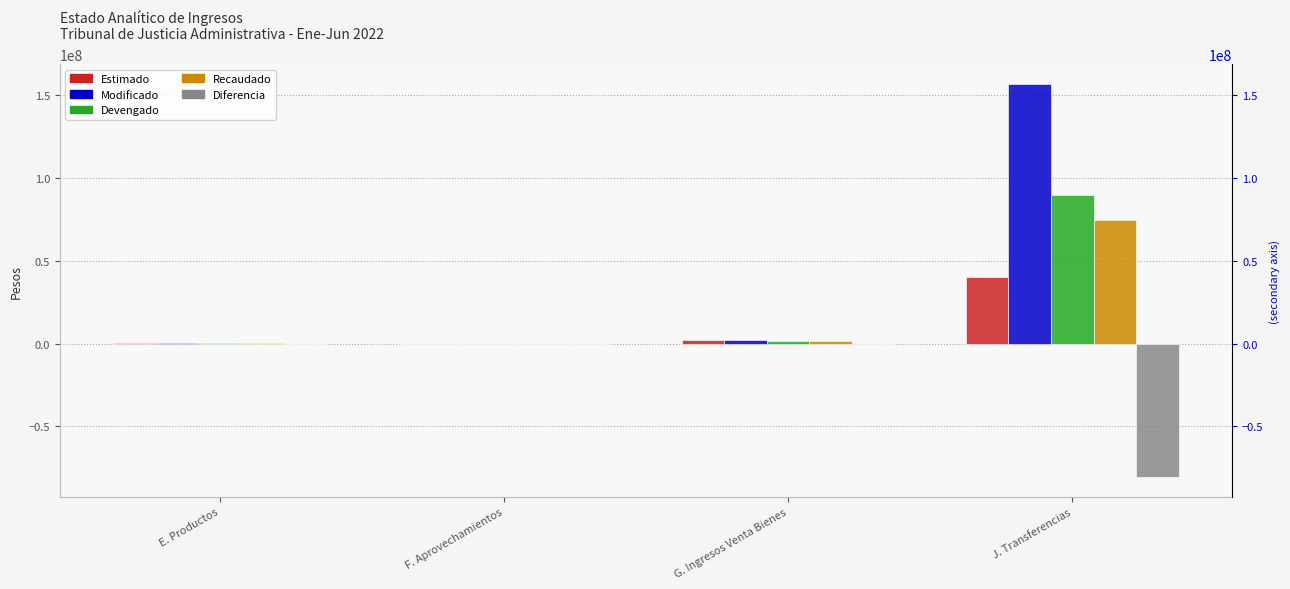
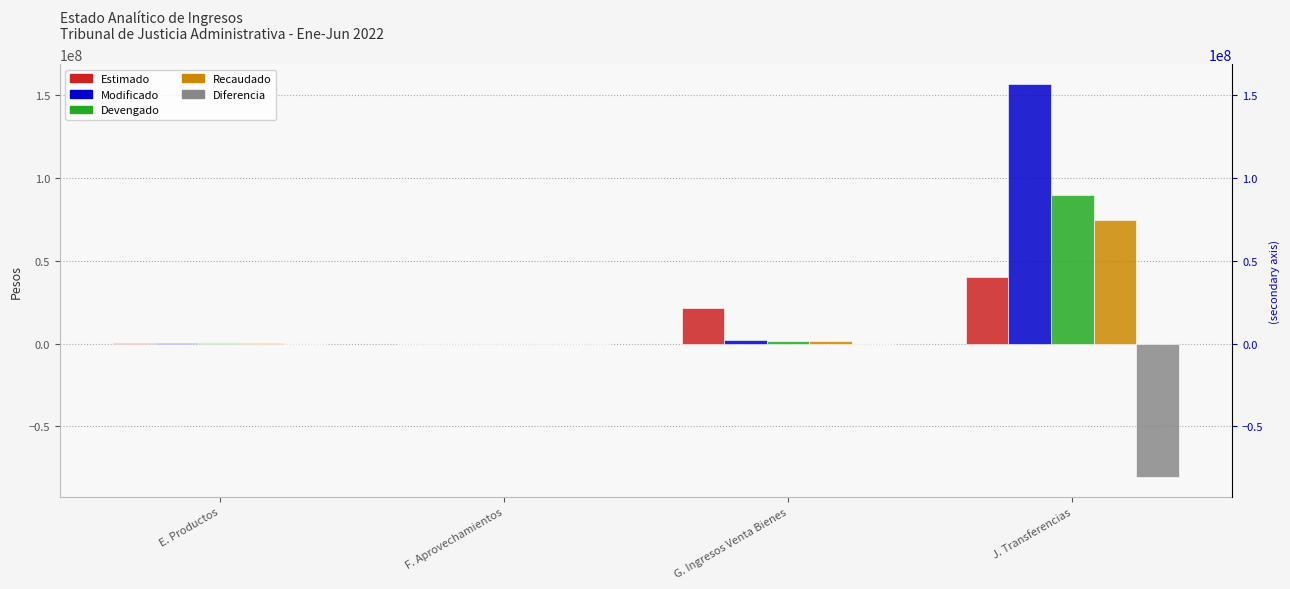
Estimado, G. Ingresos Venta Bienes: 2000000 -> 22000000
